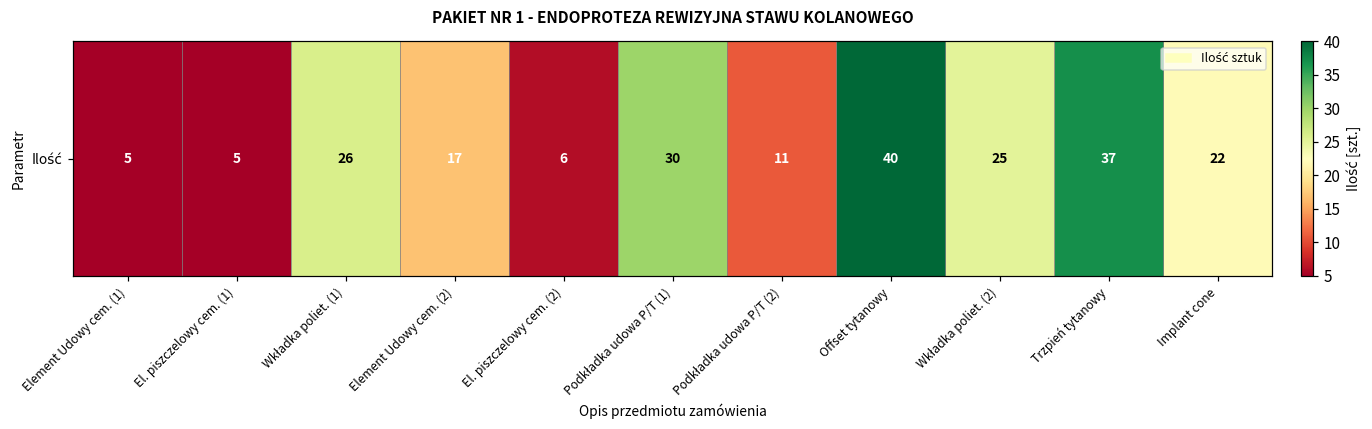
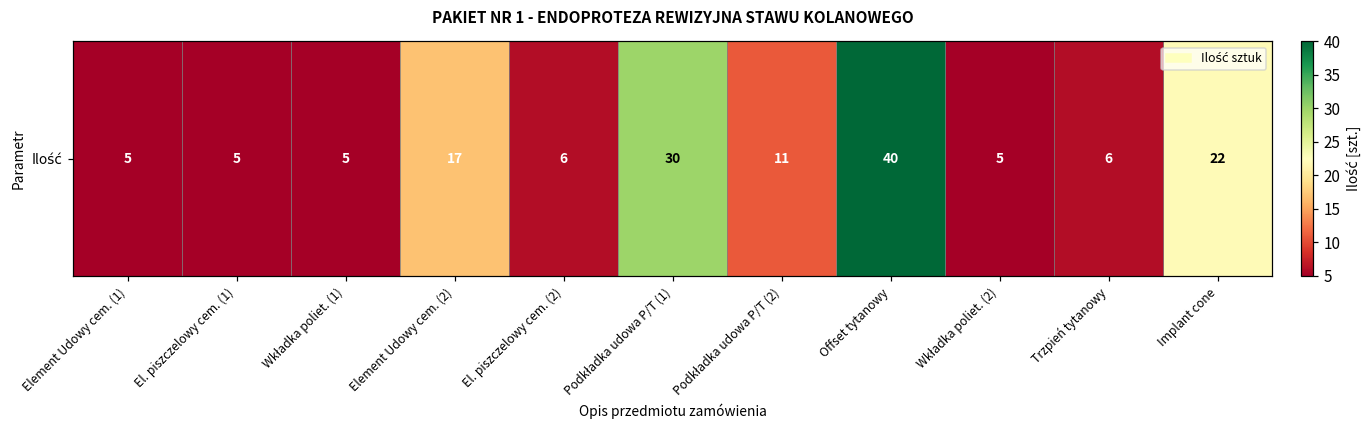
Ilość, Wkładka poliet. (1): 26 -> 5
Ilość, Wkładka poliet. (2): 25 -> 5
Ilość, Trzpień tytanowy: 37 -> 6
